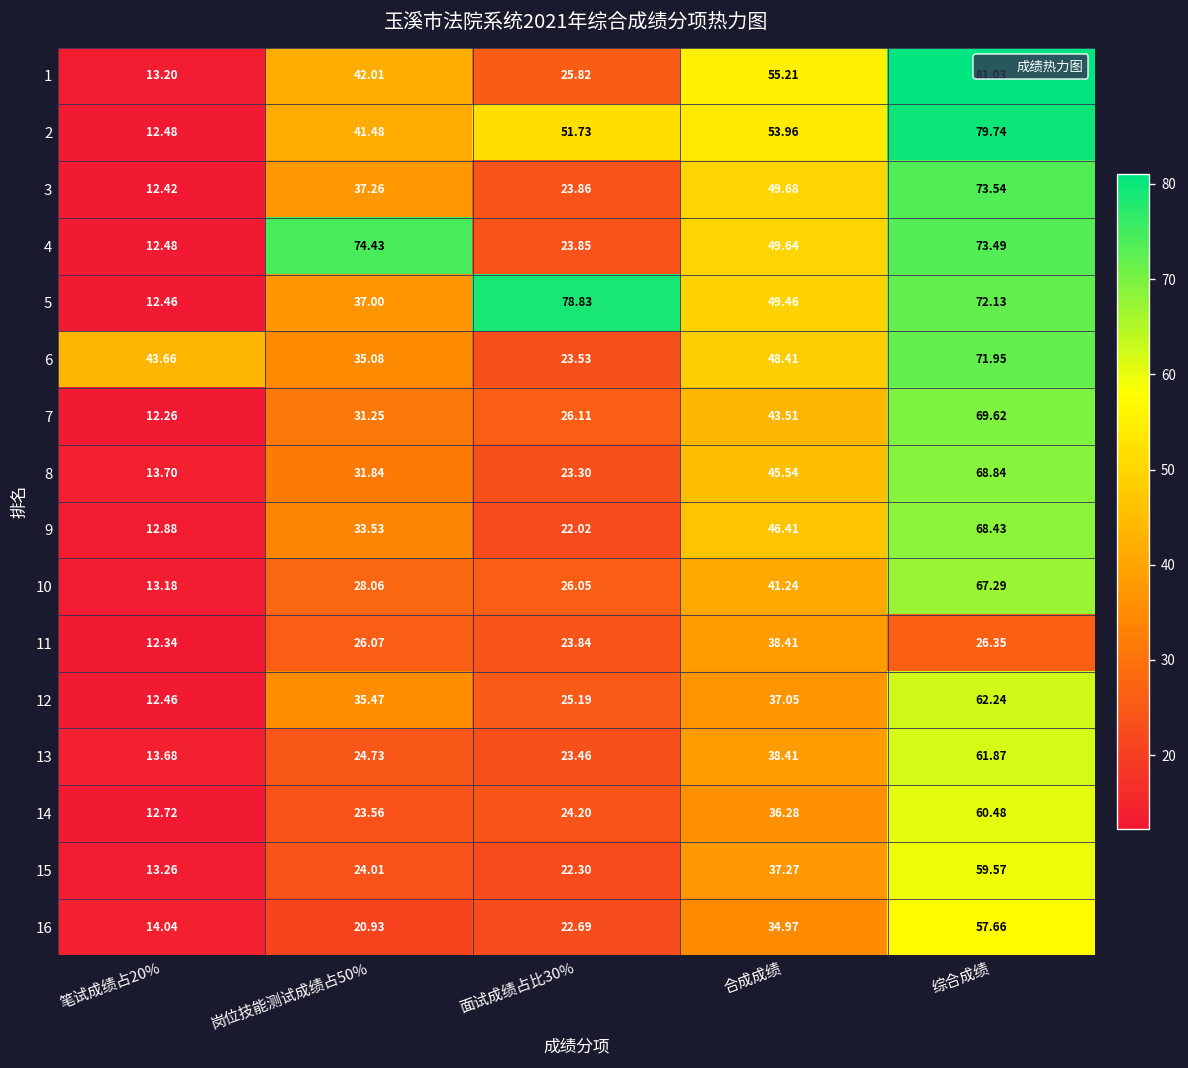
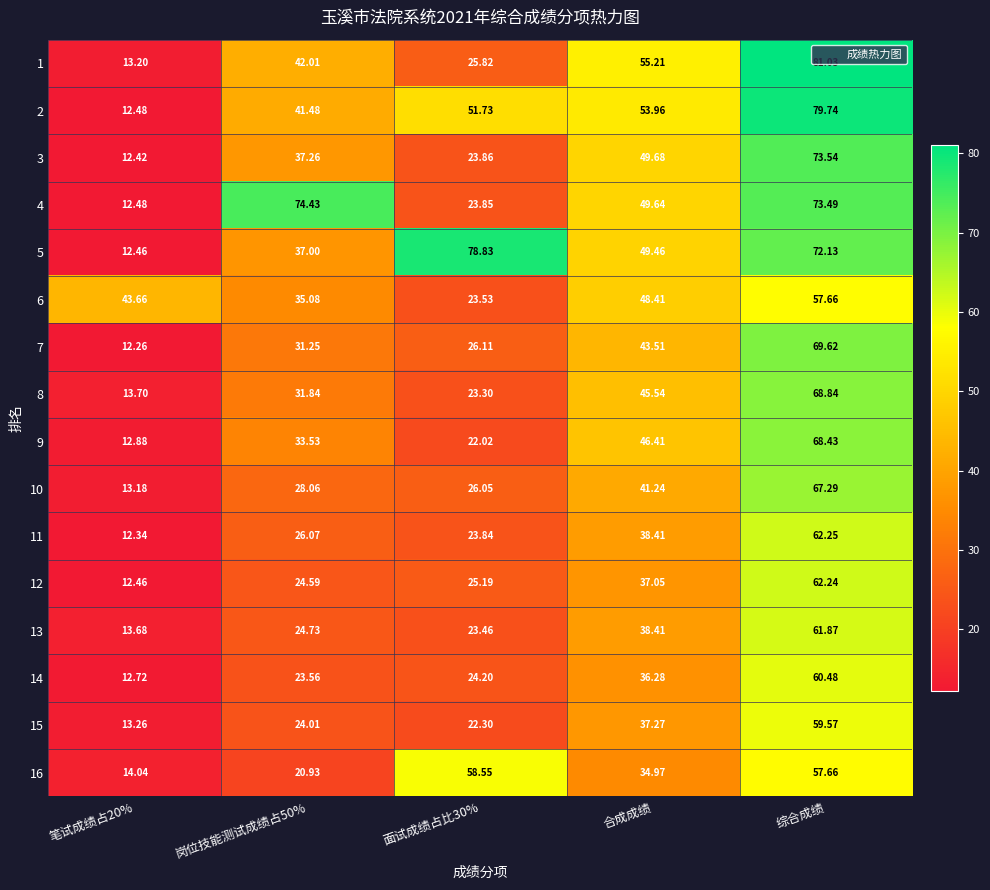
6, 综合成绩: 71.95 -> 57.66
11, 综合成绩: 26.35 -> 62.25
12, 岗位技能测试成绩占50%: 35.47 -> 24.59
16, 面试成绩占比30%: 22.69 -> 58.55
